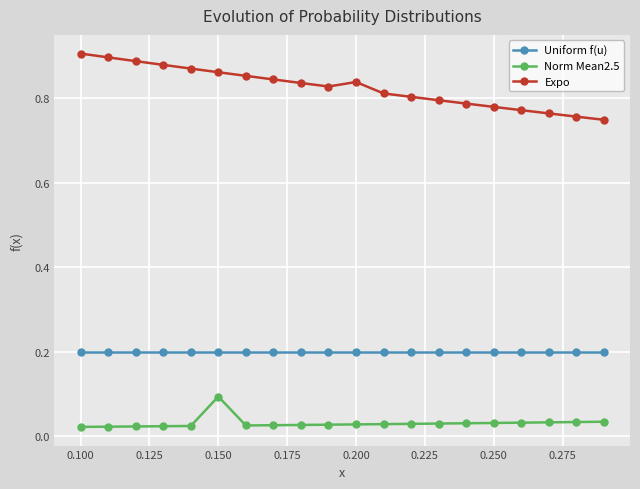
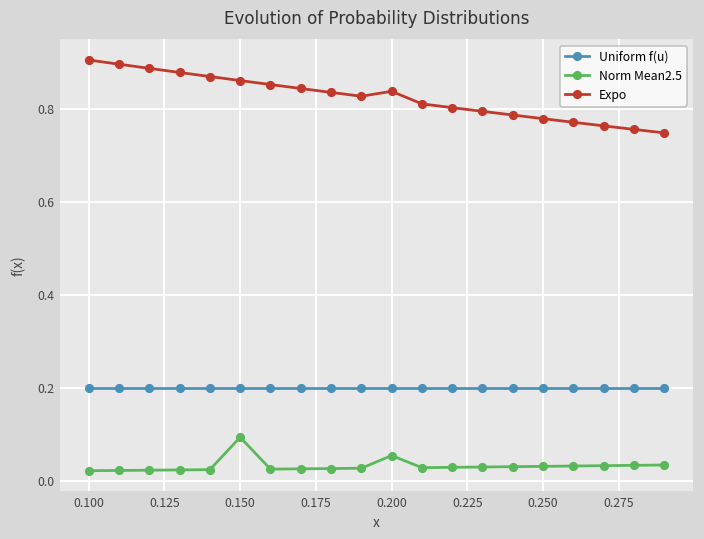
Norm Mean2.5, 0.200: 0.03 -> 0.05
